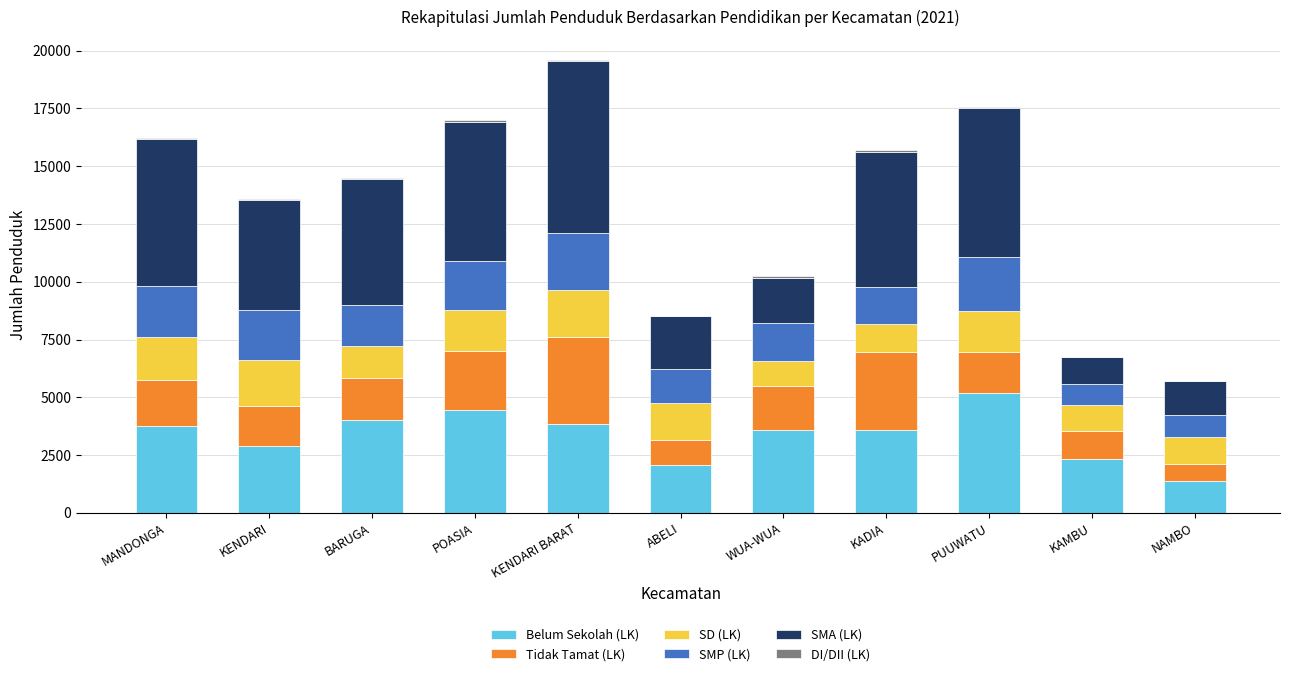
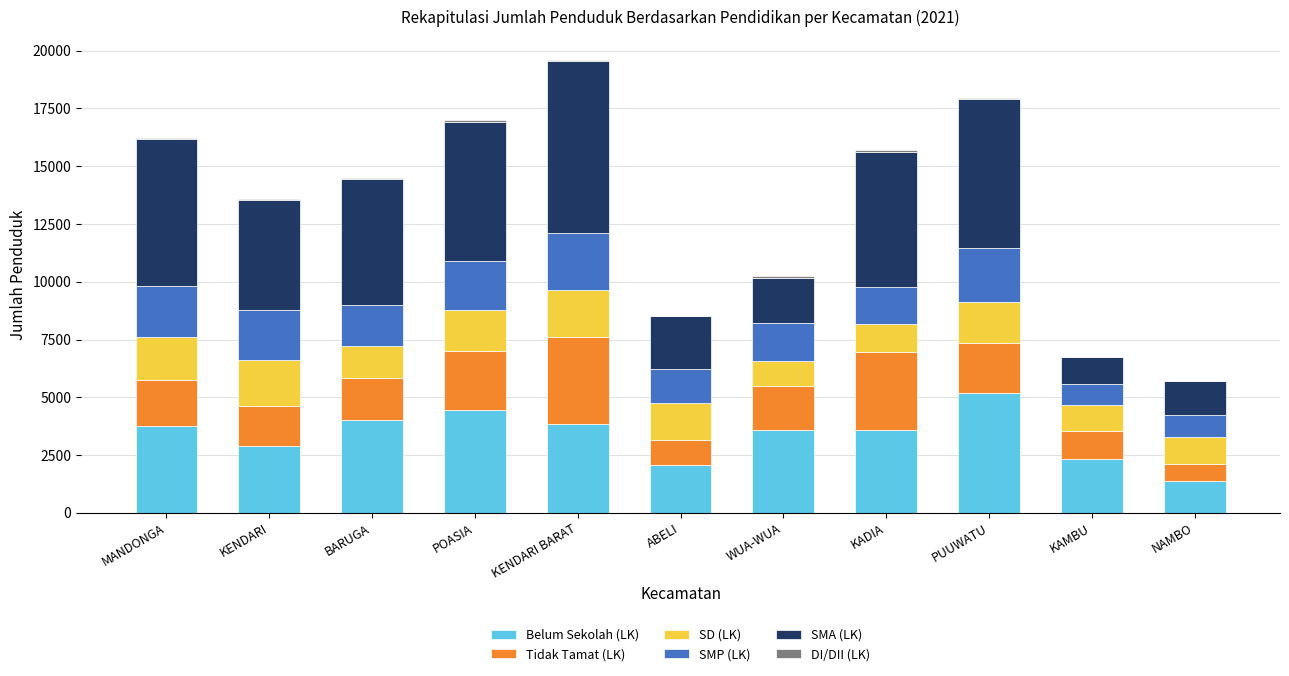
Tidak Tamat (LK), PUUWATU: 1800 -> 2200
